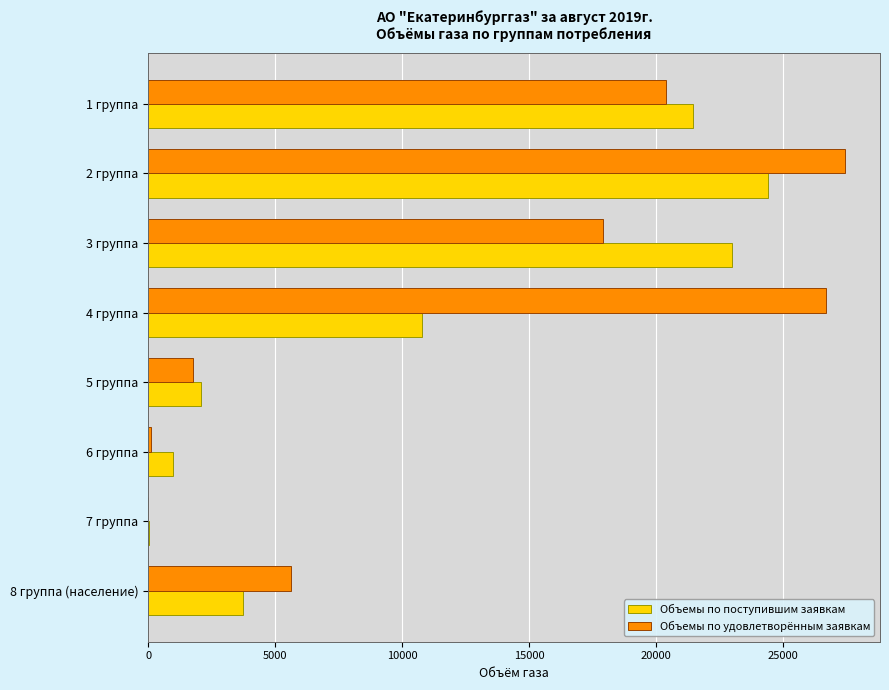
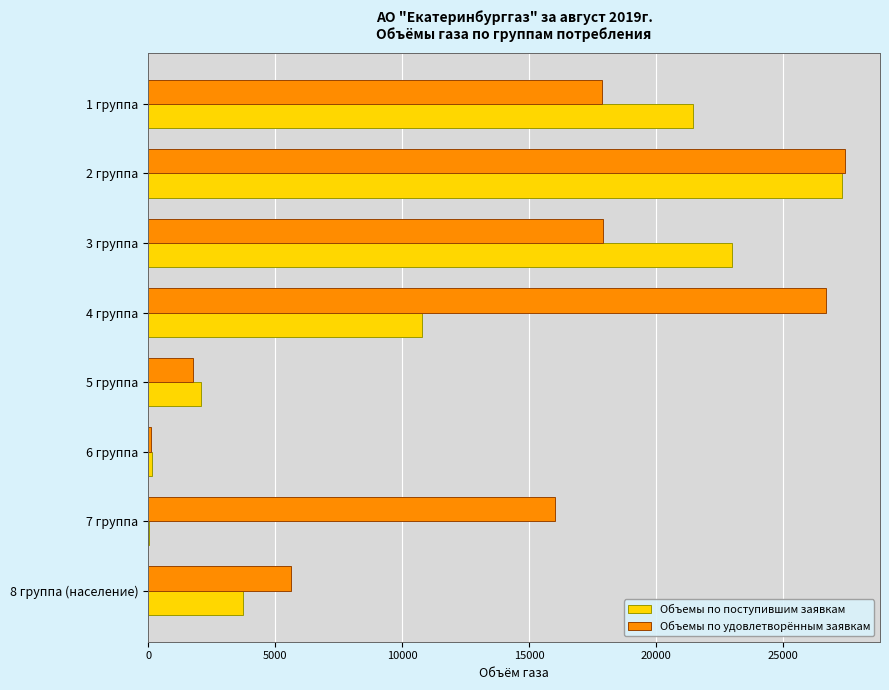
Объемы по удовлетворённым заявкам, 1 группа: 20400 -> 17900
Объемы по поступившим заявкам, 2 группа: 24400 -> 27300
Объемы по поступившим заявкам, 6 группа: 1000 -> 200
Объемы по удовлетворённым заявкам, 7 группа: 0 -> 16000
